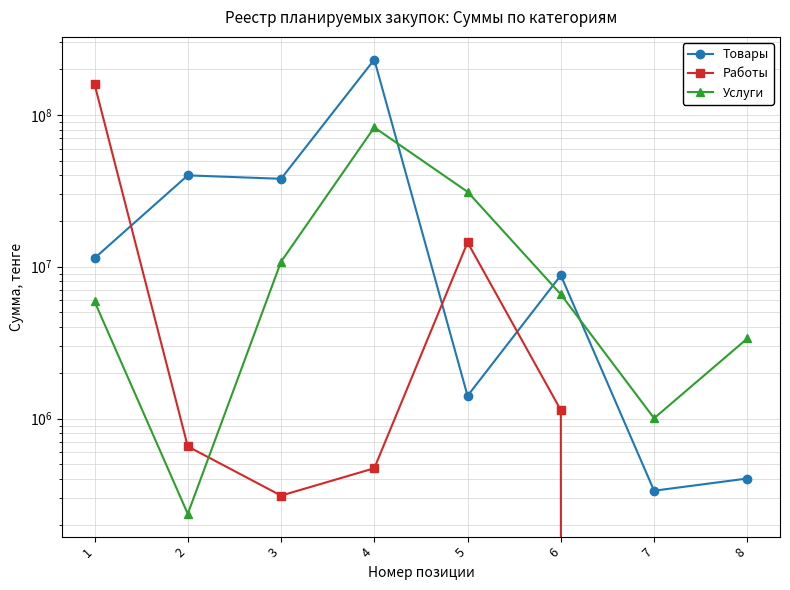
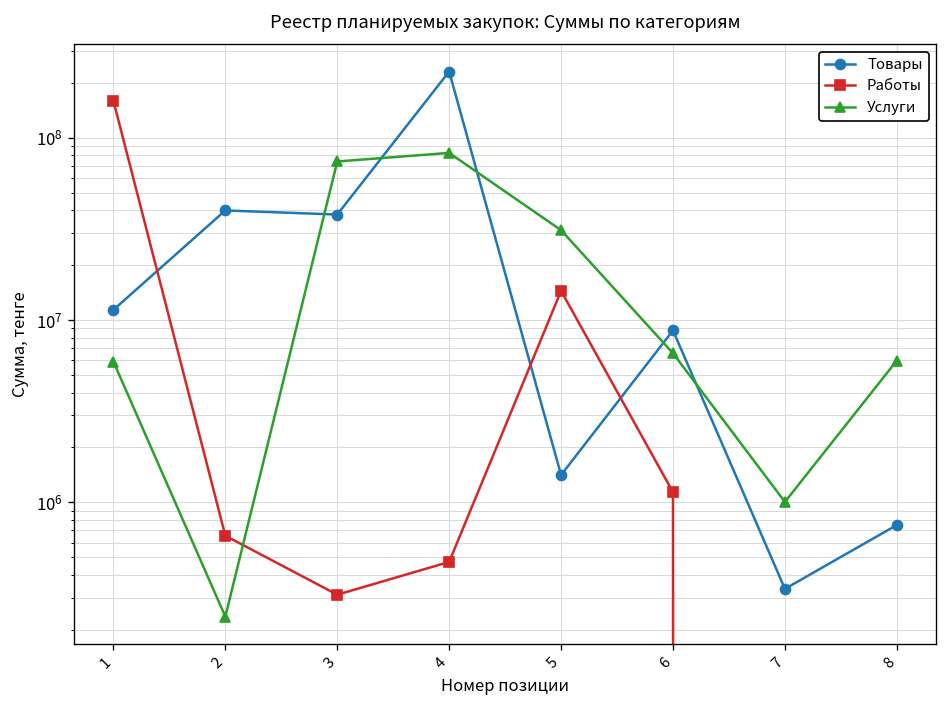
Услуги, 3: 11000000 -> 70000000
Товары, 8: 400000 -> 800000
Услуги, 8: 3400000 -> 6000000
